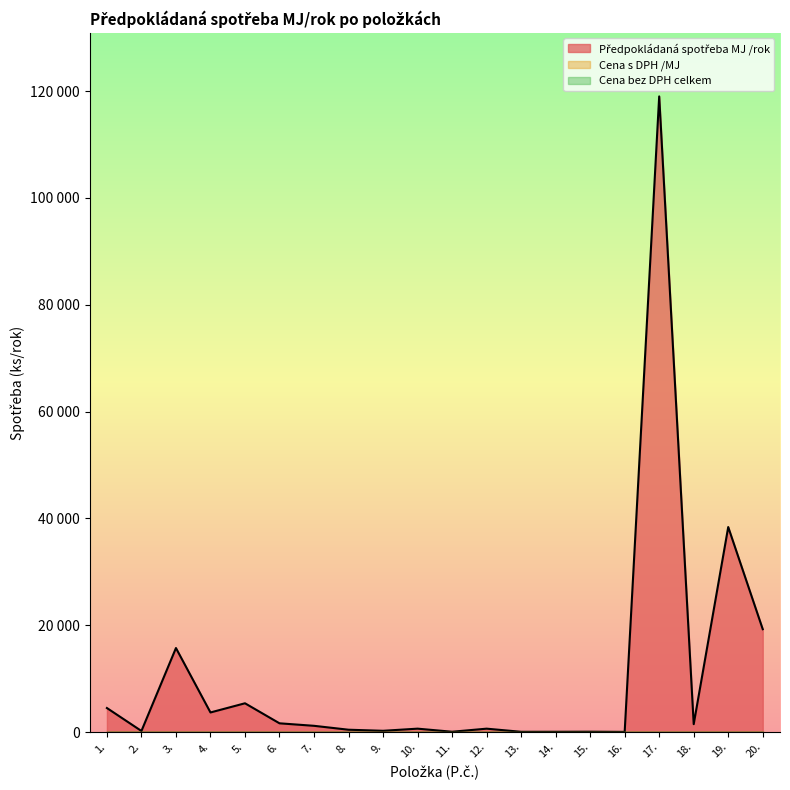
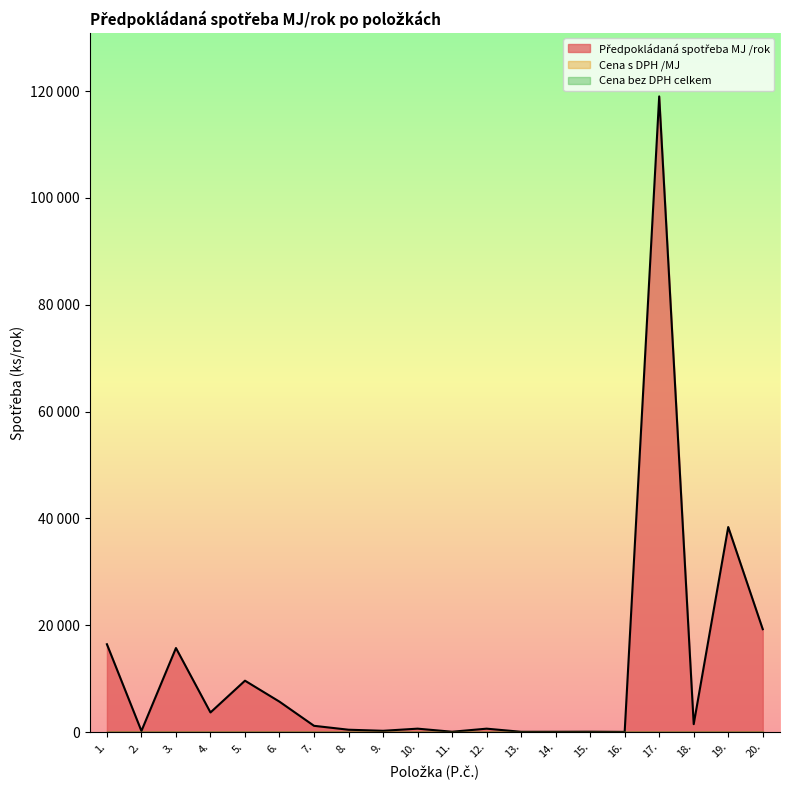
Předpokládaná spotřeba MJ /rok, 1.: 5000 -> 16000
Předpokládaná spotřeba MJ /rok, 5.: 5000 -> 10000
Předpokládaná spotřeba MJ /rok, 6.: 2000 -> 6000
